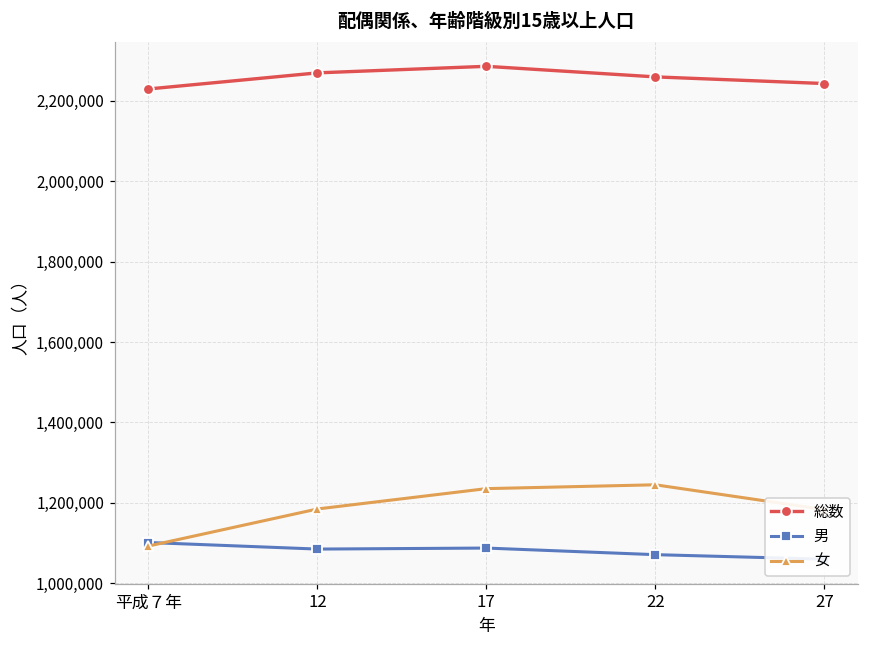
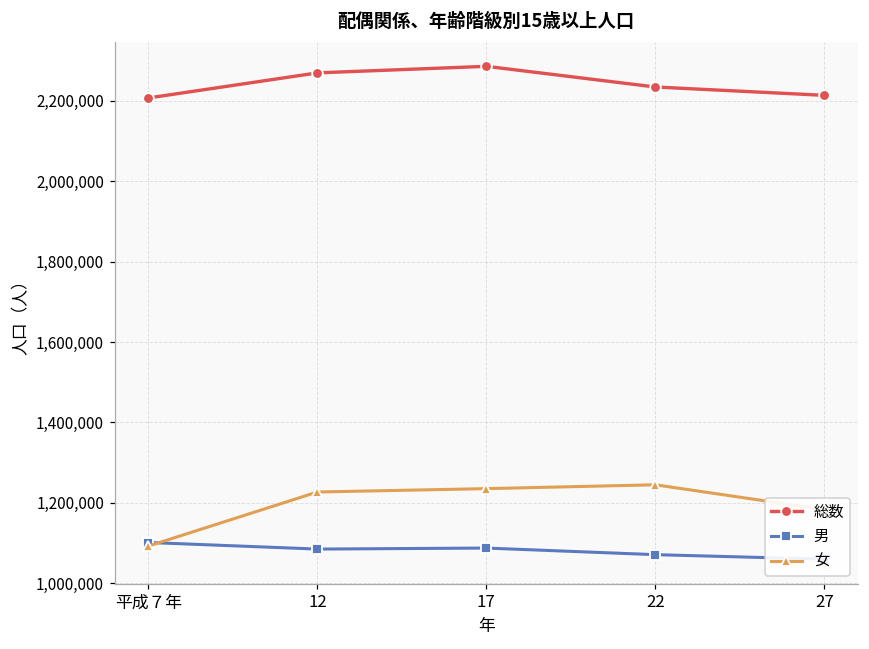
総数, 平成７年: 2,230,000 -> 2,210,000
女, 12: 1,180,000 -> 1,230,000
総数, 22: 2,260,000 -> 2,230,000
総数, 27: 2,240,000 -> 2,210,000
